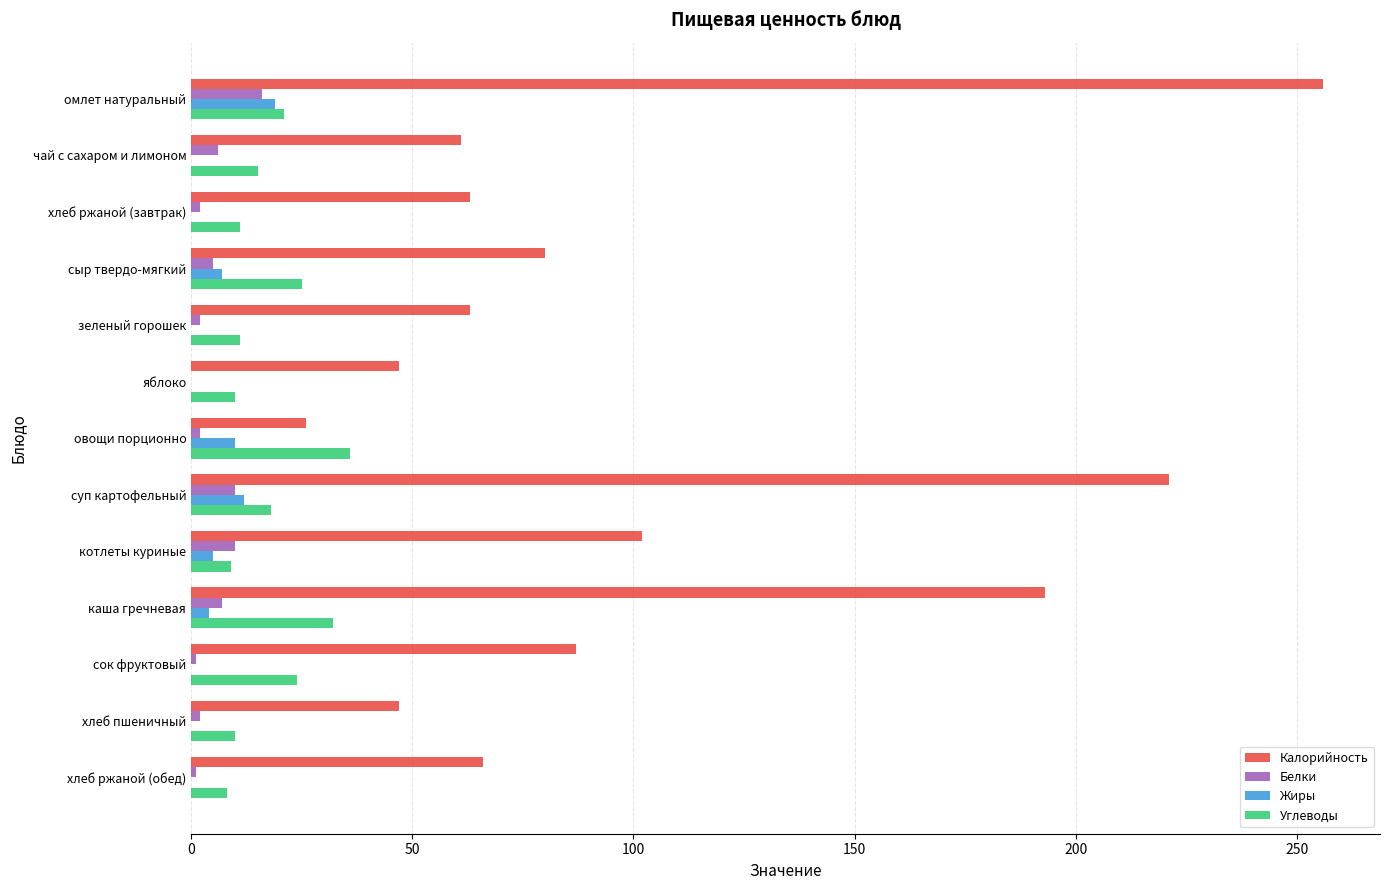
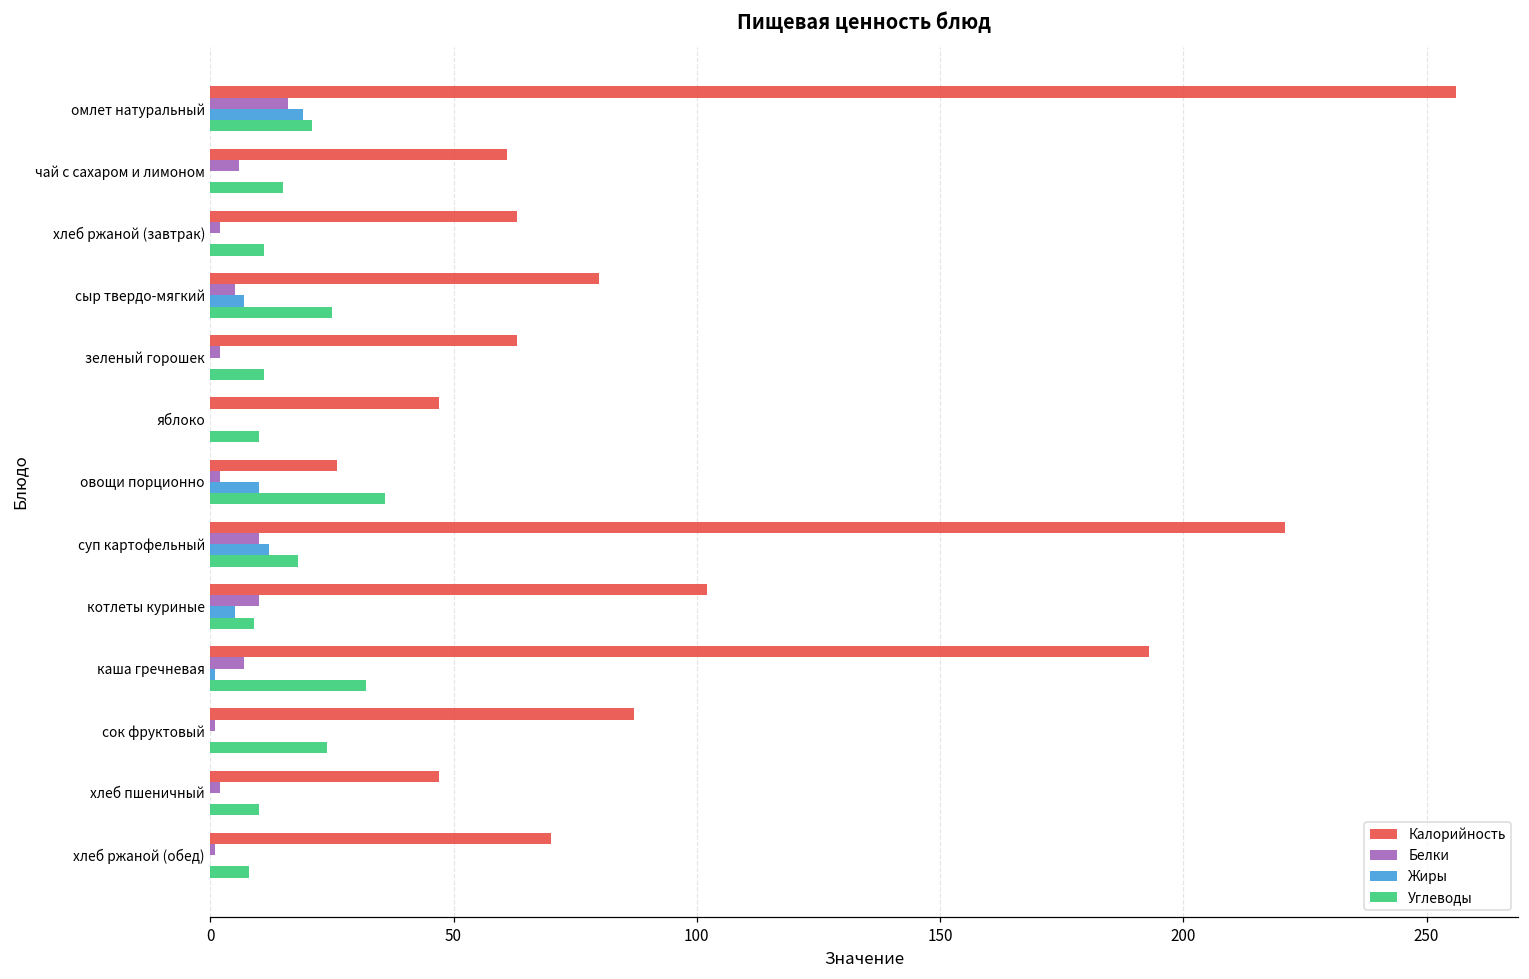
Жиры, каша гречневая: 4 -> 1
Калорийность, хлеб ржаной (обед): 66 -> 70
